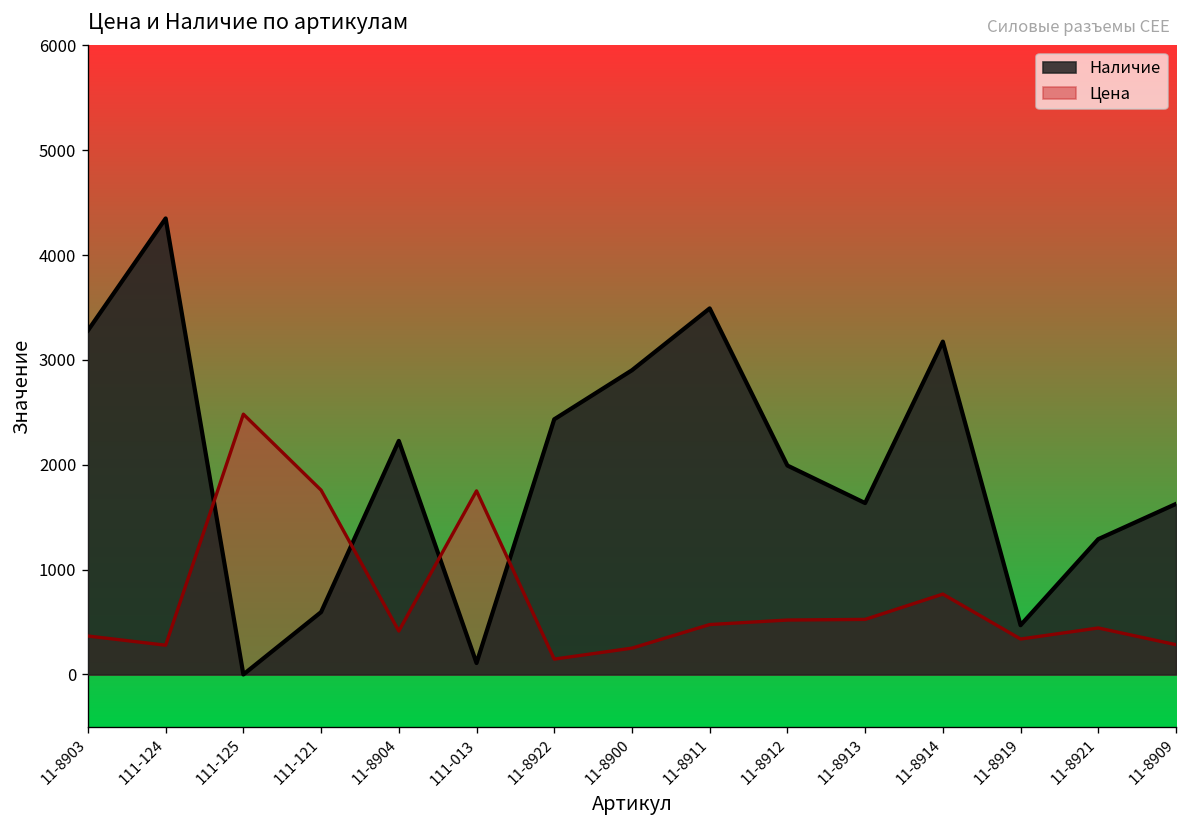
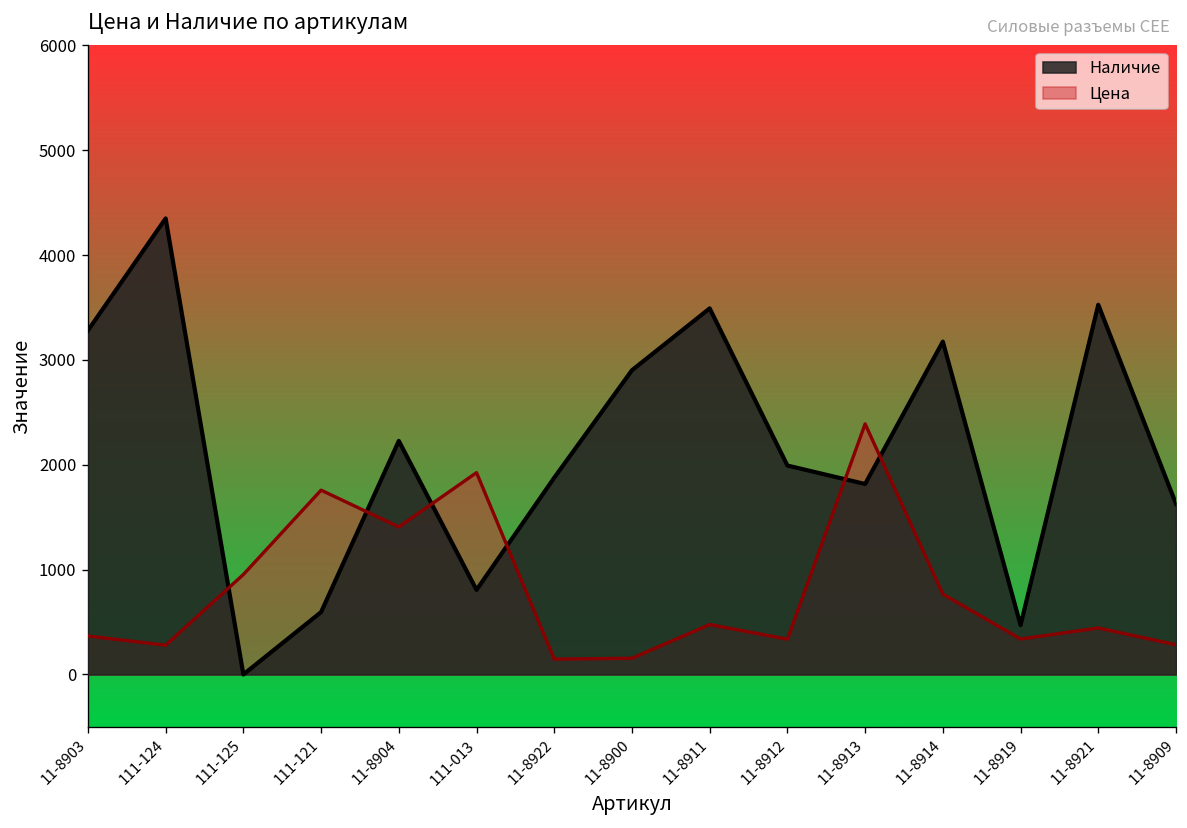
Цена, 111-125: 2500 -> 1000
Цена, 11-8904: 400 -> 1400
Наличие, 111-013: 100 -> 800
Цена, 111-013: 1800 -> 1900
Наличие, 11-8922: 2400 -> 1900
Цена, 11-8900: 300 -> 200
Цена, 11-8912: 500 -> 300
Наличие, 11-8913: 1600 -> 1800
Цена, 11-8913: 500 -> 2400
Наличие, 11-8921: 1300 -> 3500
